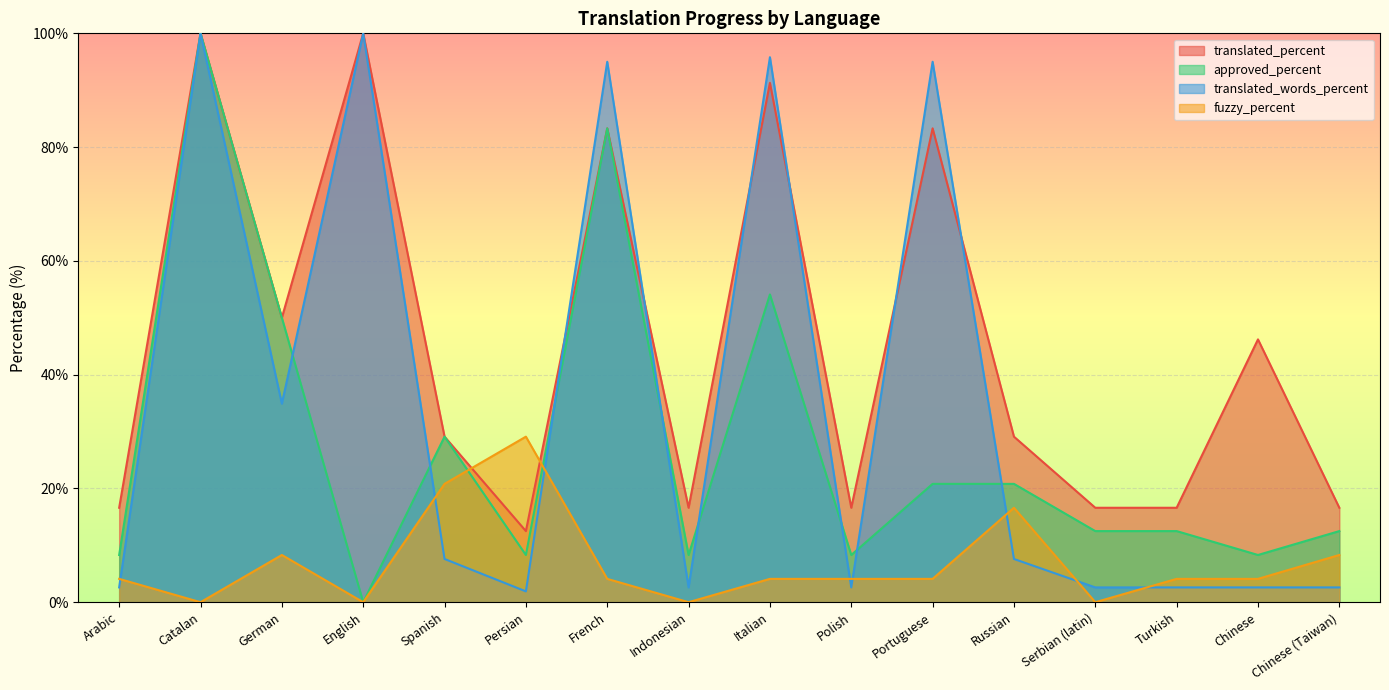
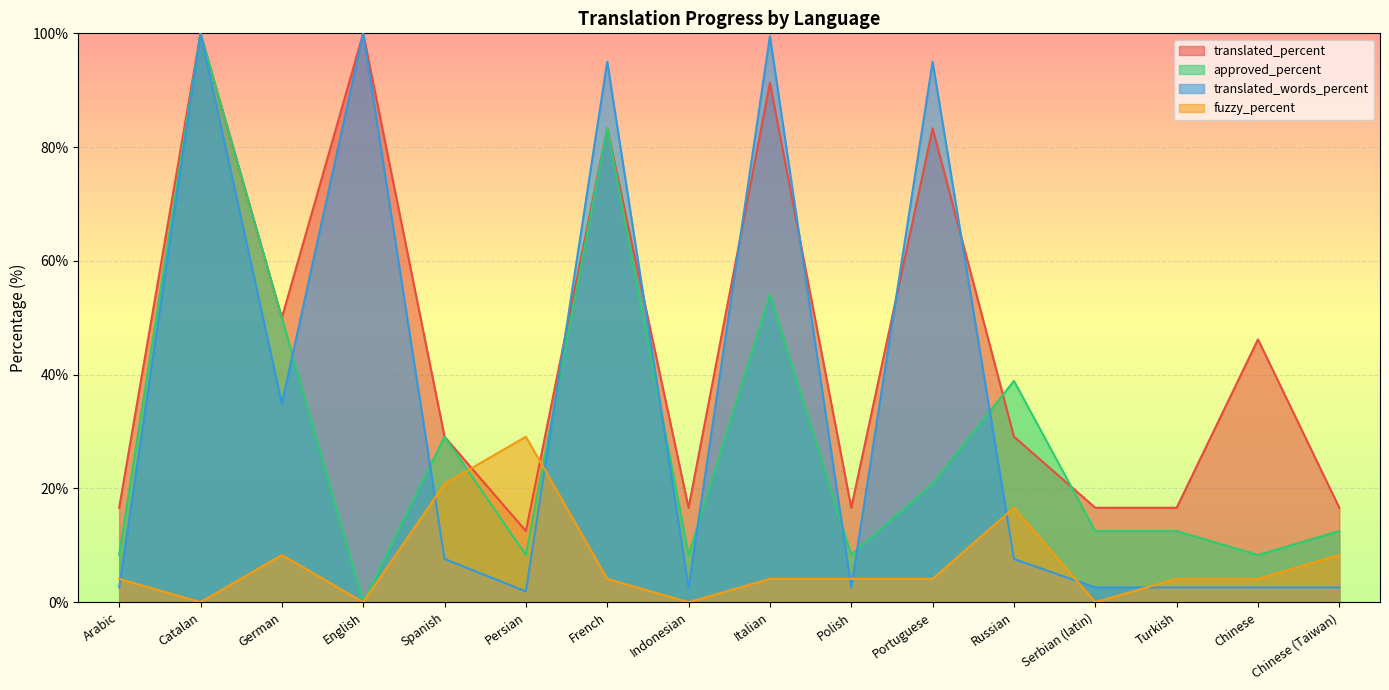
translated_words_percent, Italian: 96% -> 100%
approved_percent, Russian: 21% -> 39%
